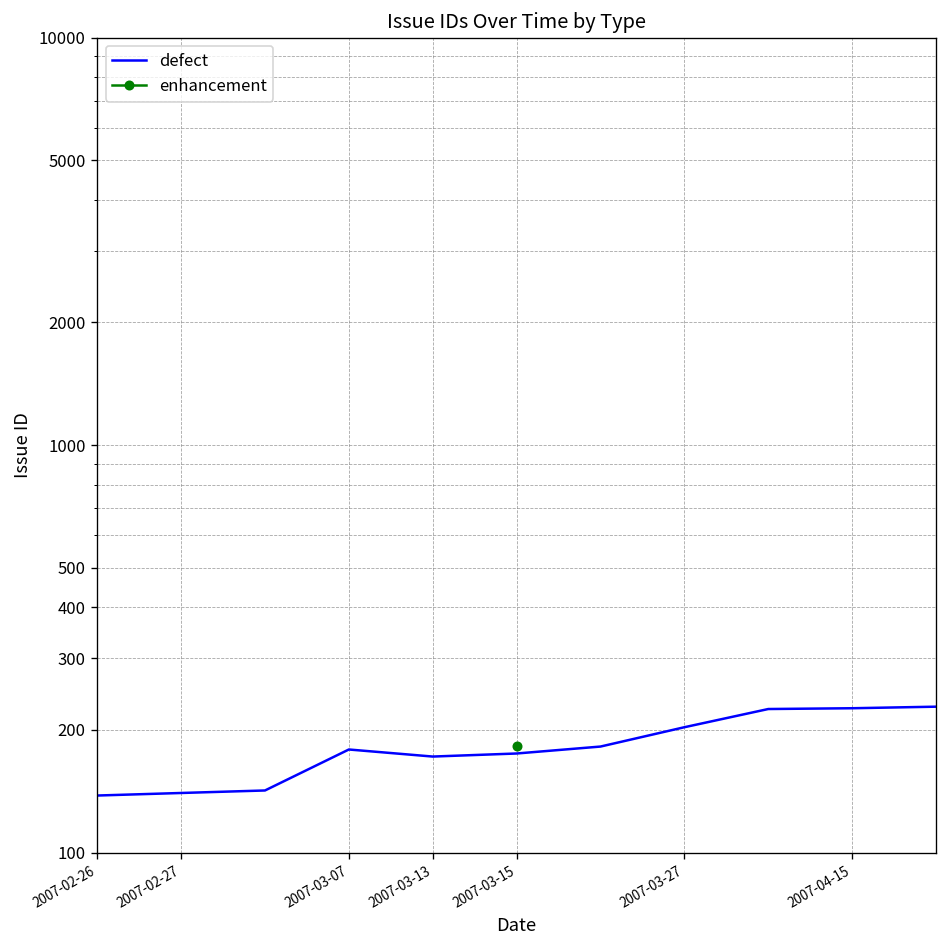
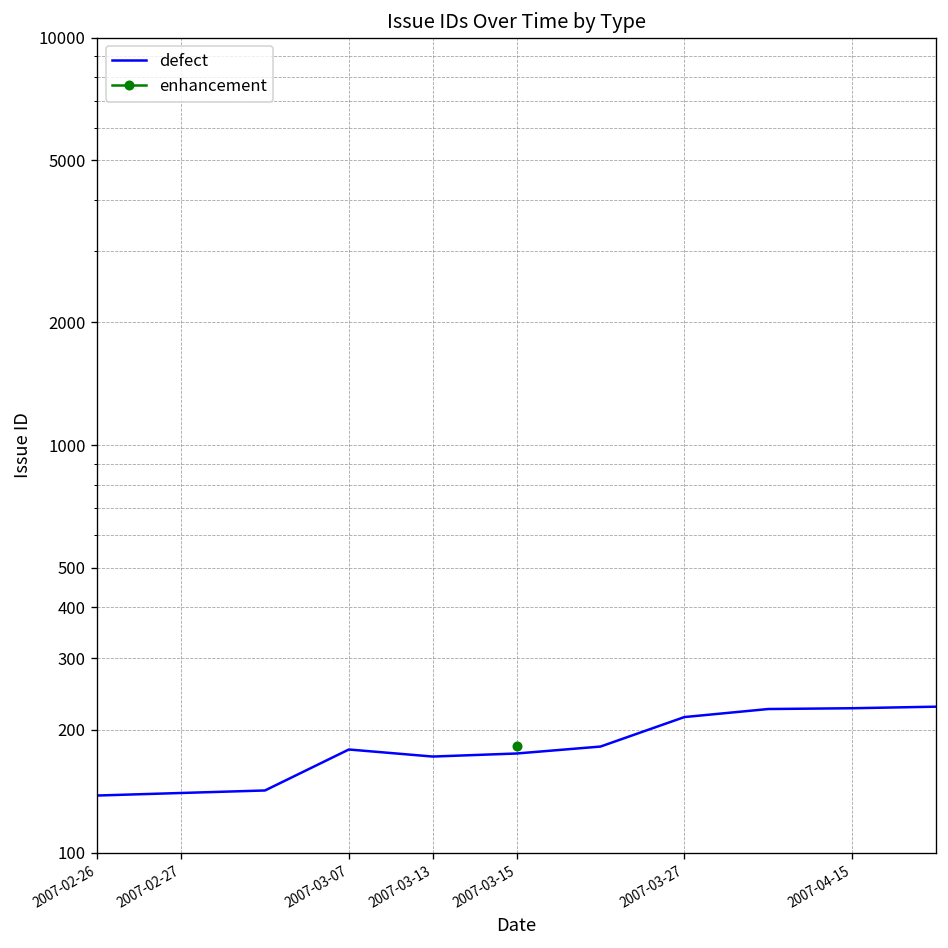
defect, 2007-03-27: 200 -> 220
